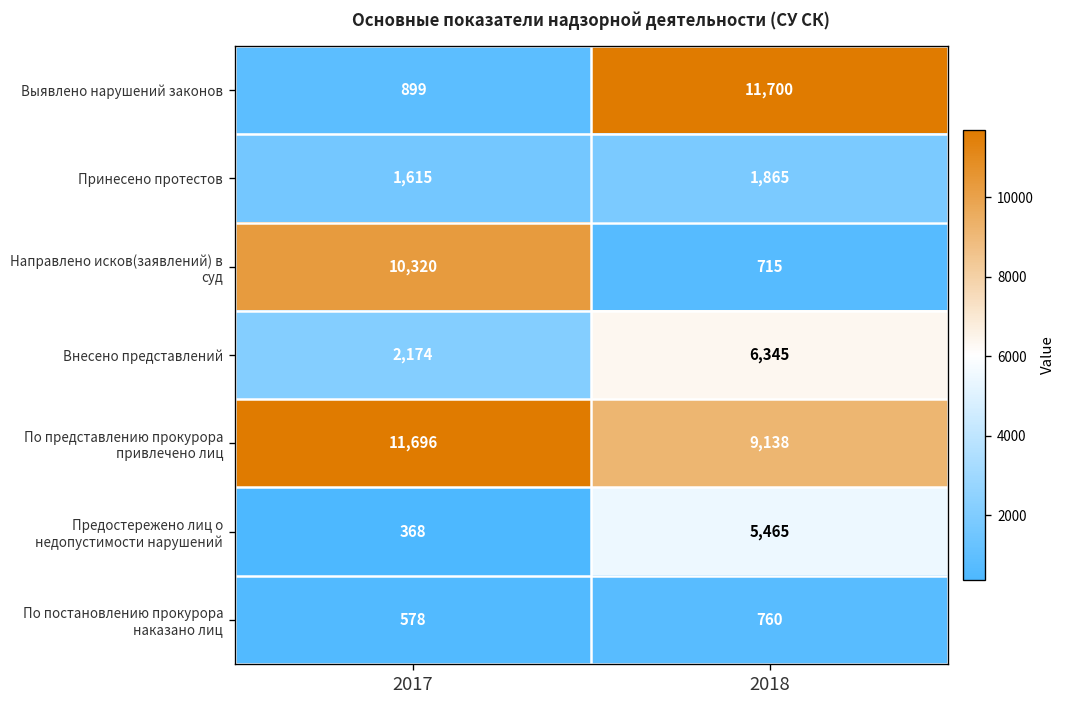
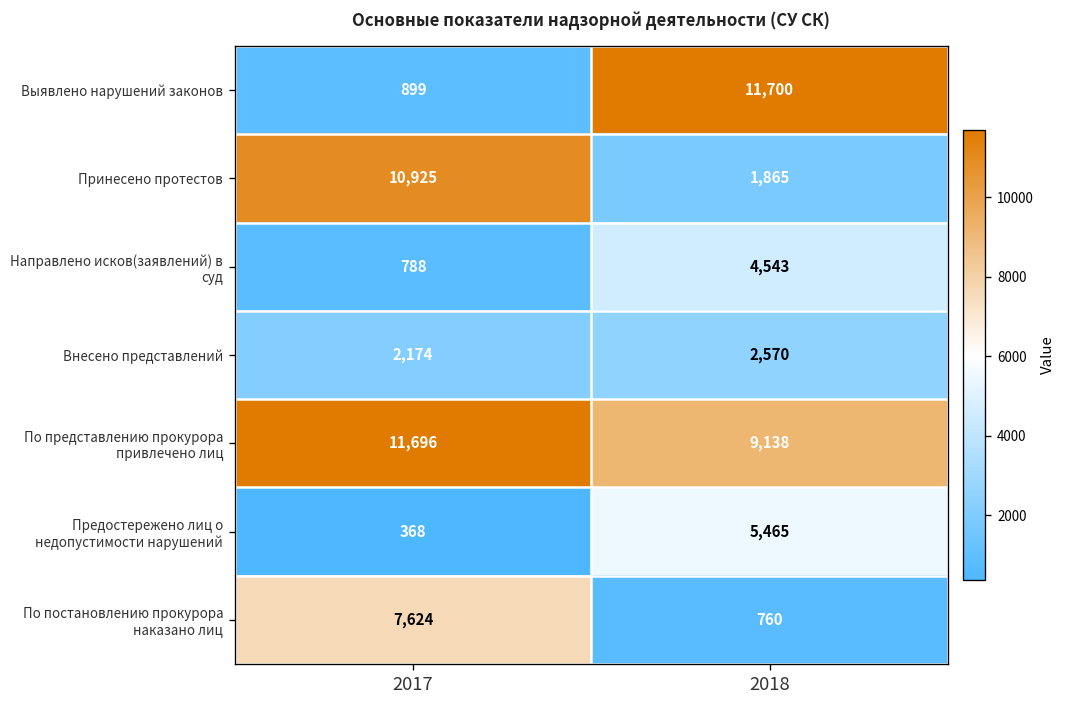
Принесено протестов, 2017: 1,615 -> 10,925
Направлено исков(заявлений) в суд, 2017: 10,320 -> 788
Направлено исков(заявлений) в суд, 2018: 715 -> 4,543
Внесено представлений, 2018: 6,345 -> 2,570
По постановлению прокурора наказано лиц, 2017: 578 -> 7,624
